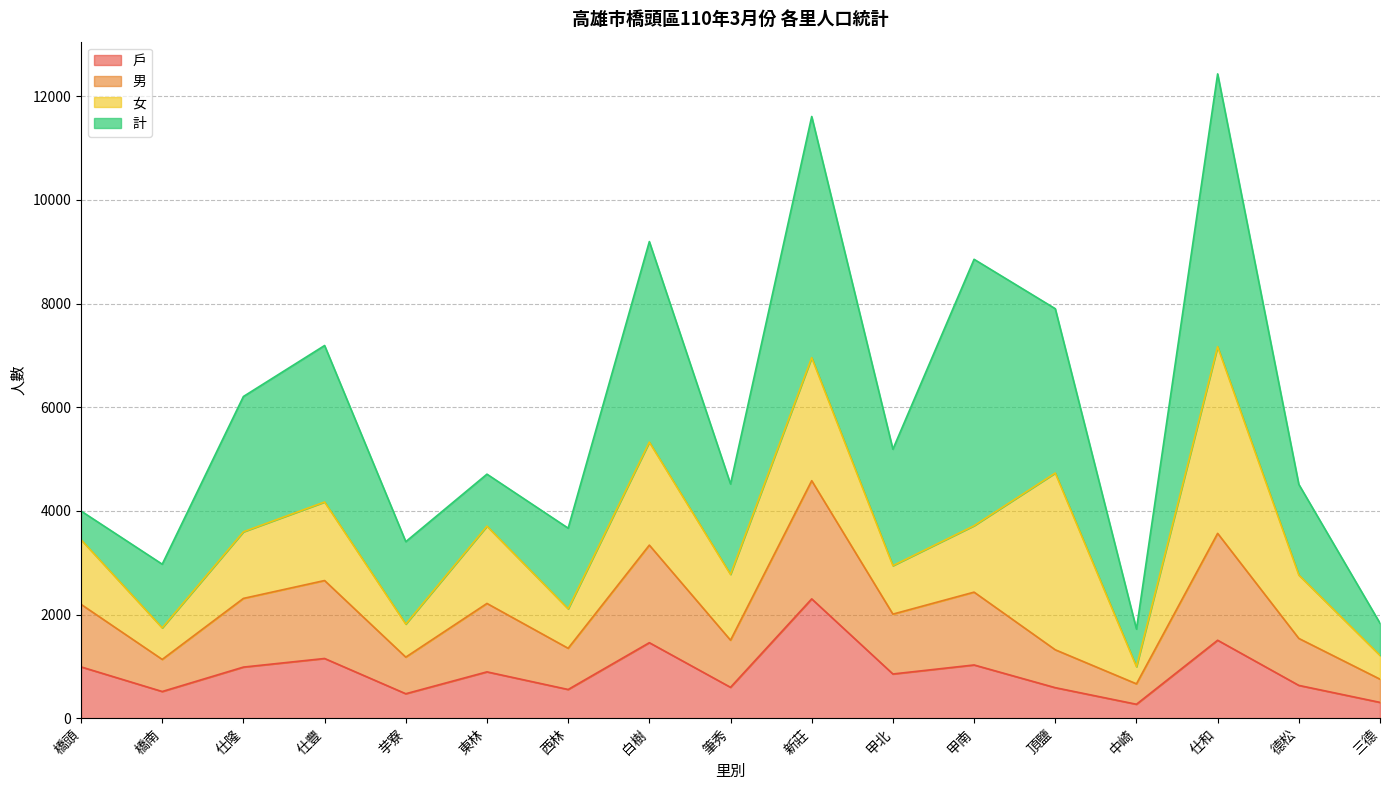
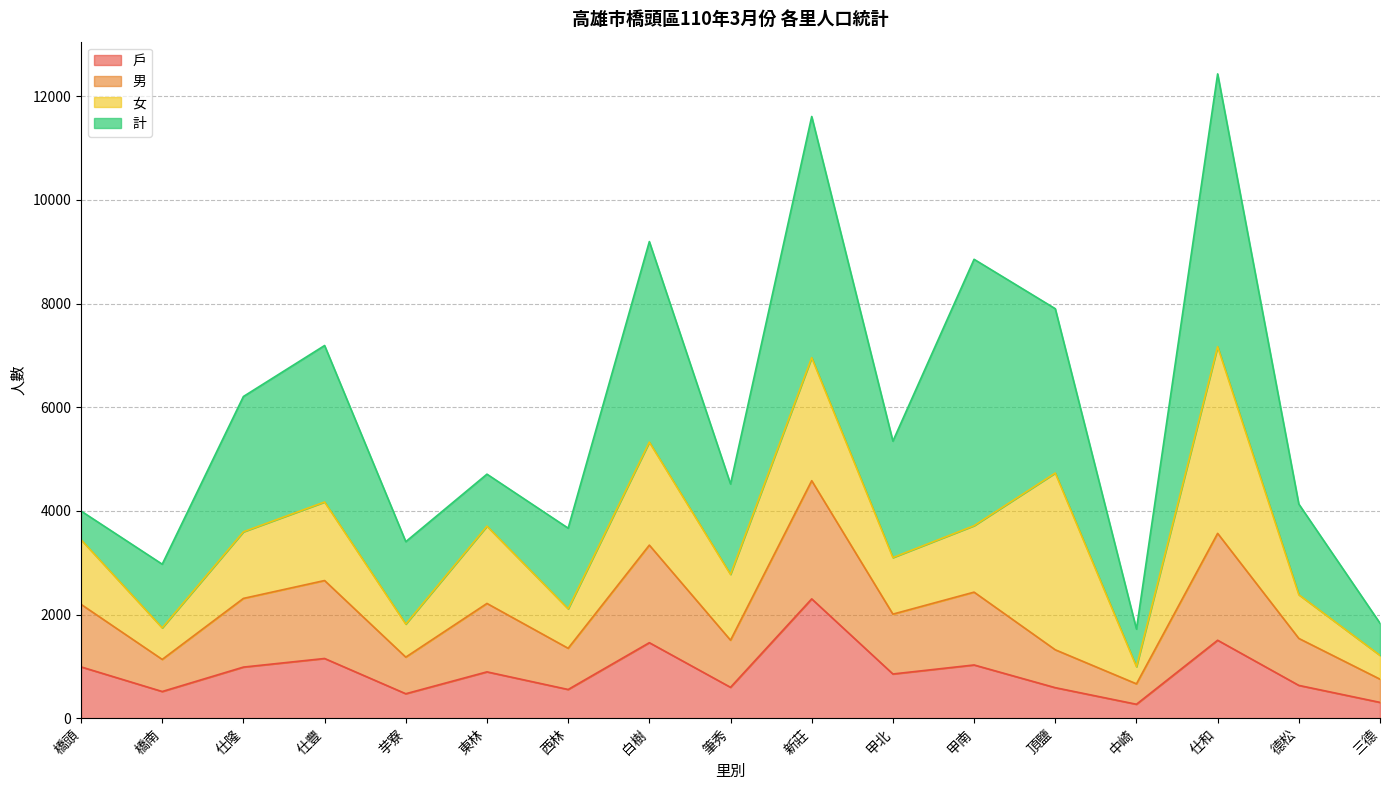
女, 甲北: 900 -> 1100
女, 德松: 1200 -> 800
